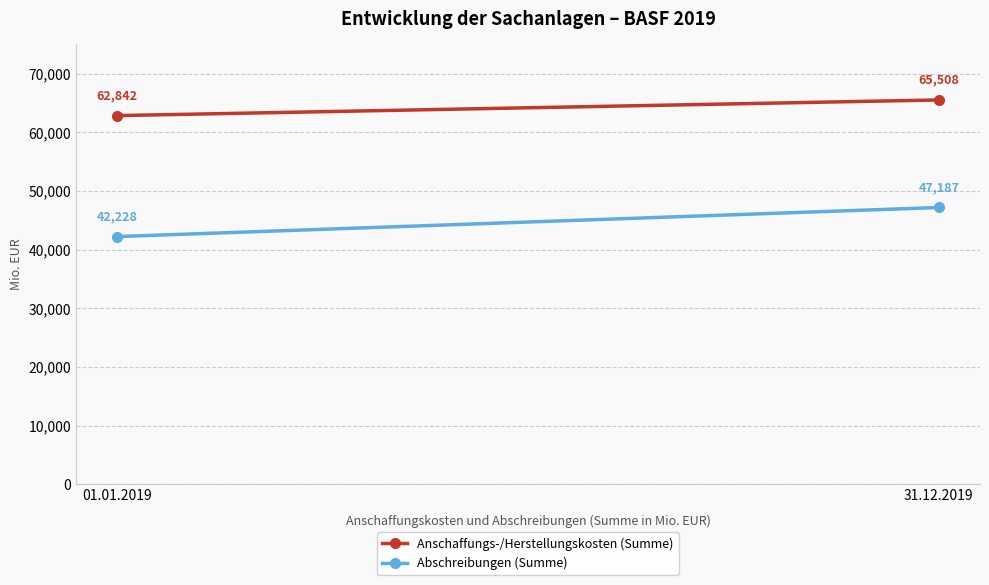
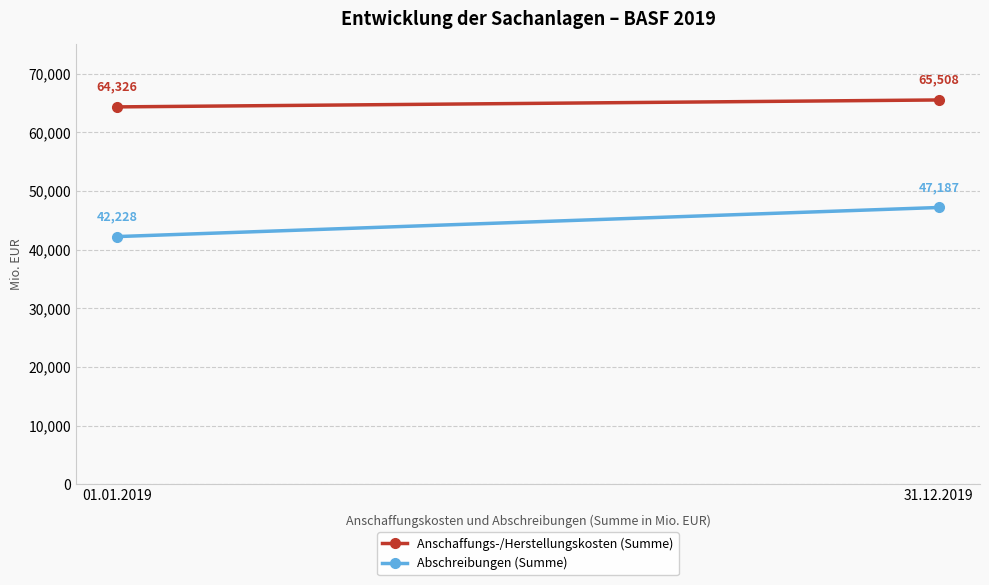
Anschaffungs-/Herstellungskosten (Summe), 01.01.2019: 62,842 -> 64,326
